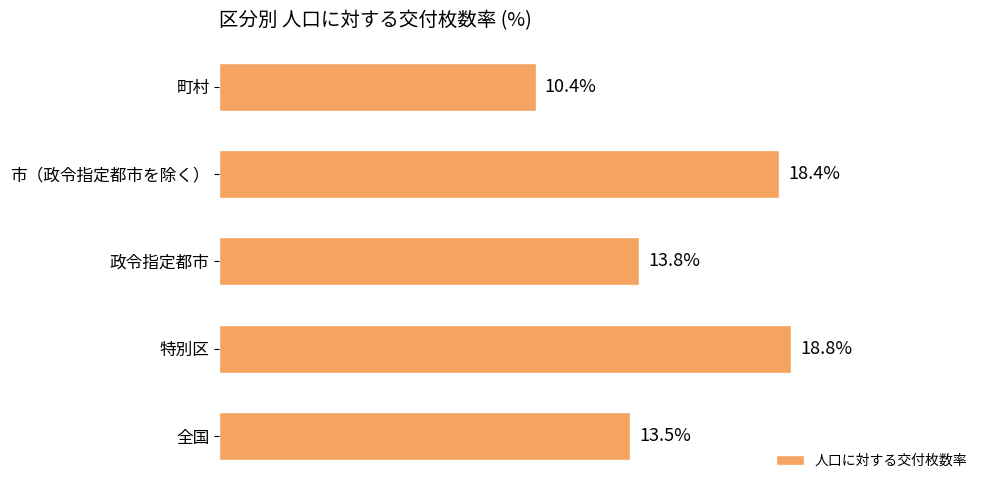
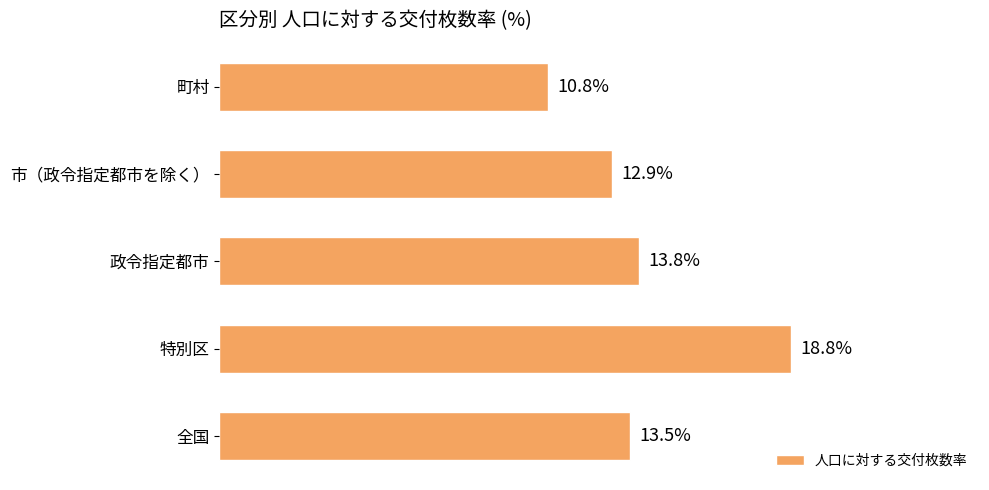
町村: 10.4% -> 10.8%
市（政令指定都市を除く）: 18.4% -> 12.9%
